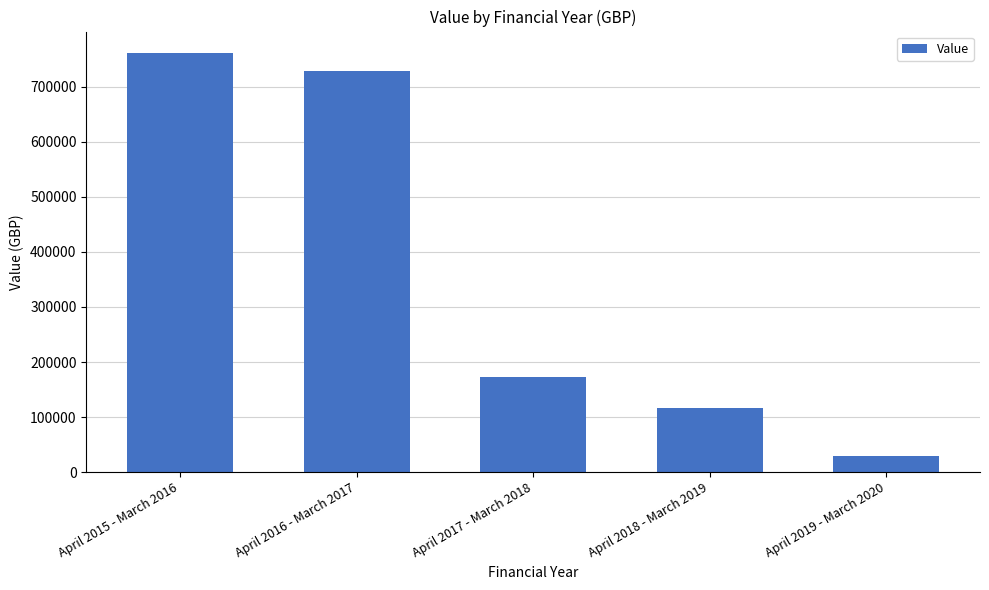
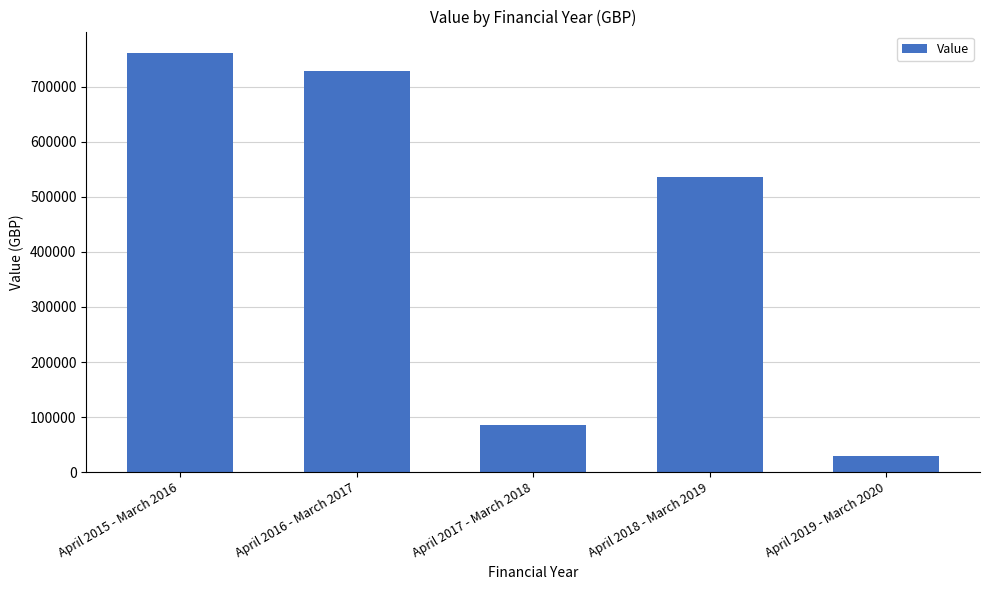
April 2017 - March 2018: 170000 -> 90000
April 2018 - March 2019: 120000 -> 540000
